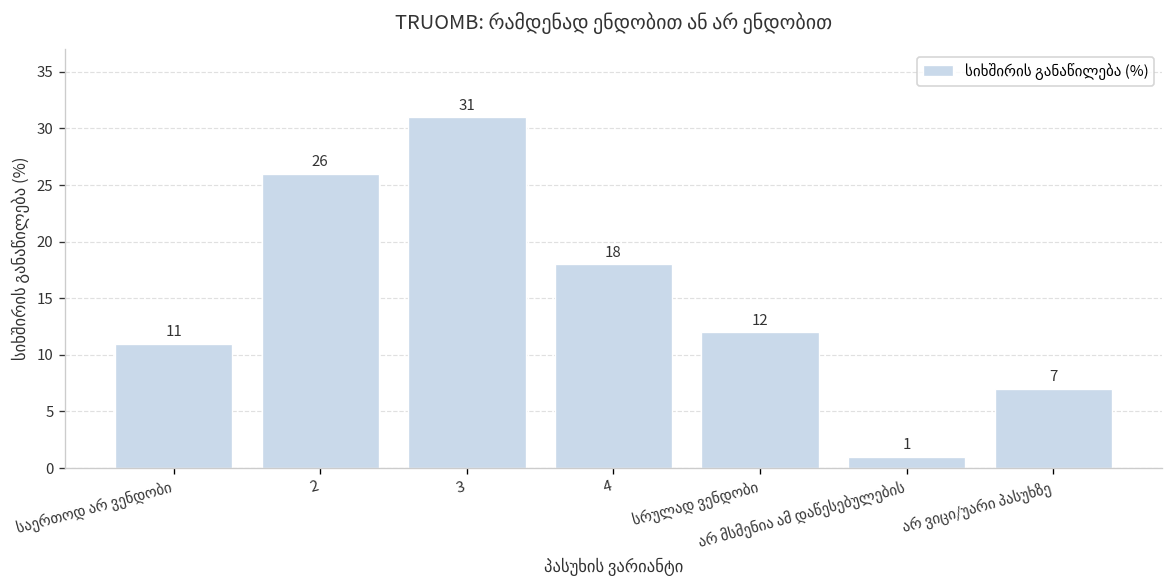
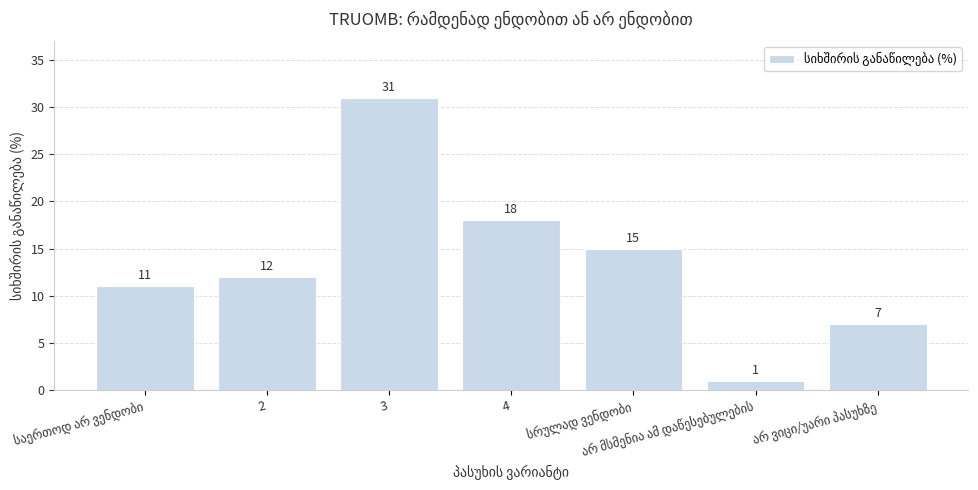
2: 26 -> 12
სრულად ვენდობი: 12 -> 15
